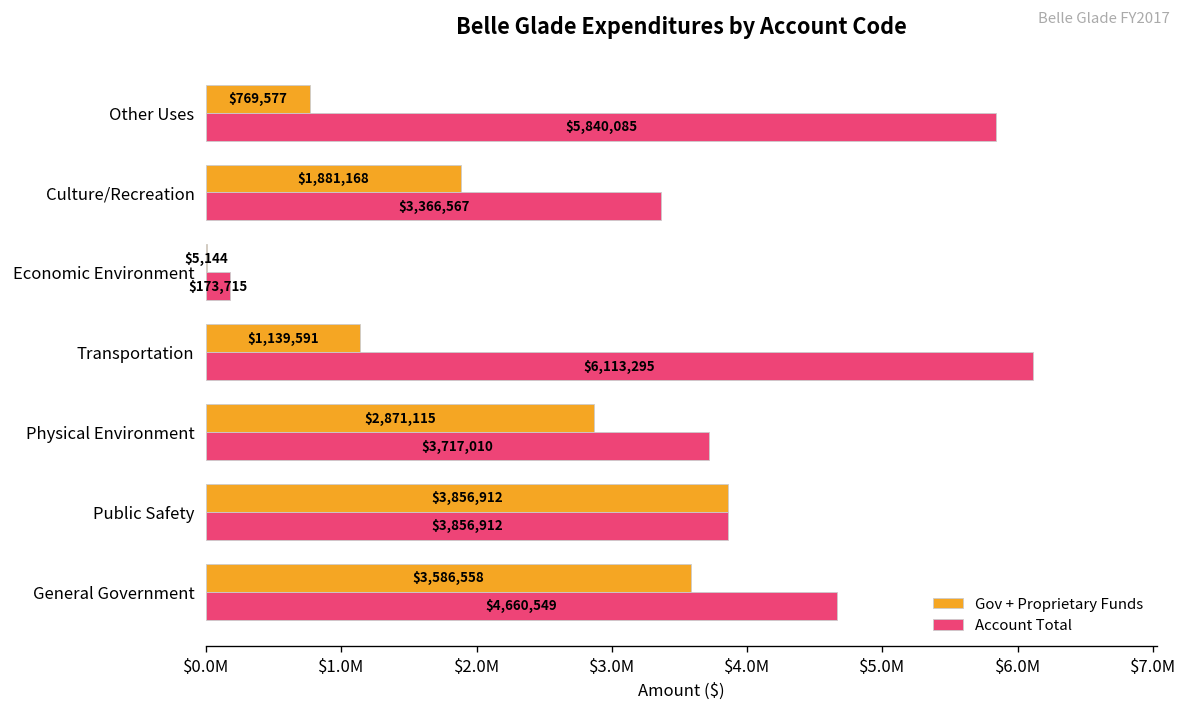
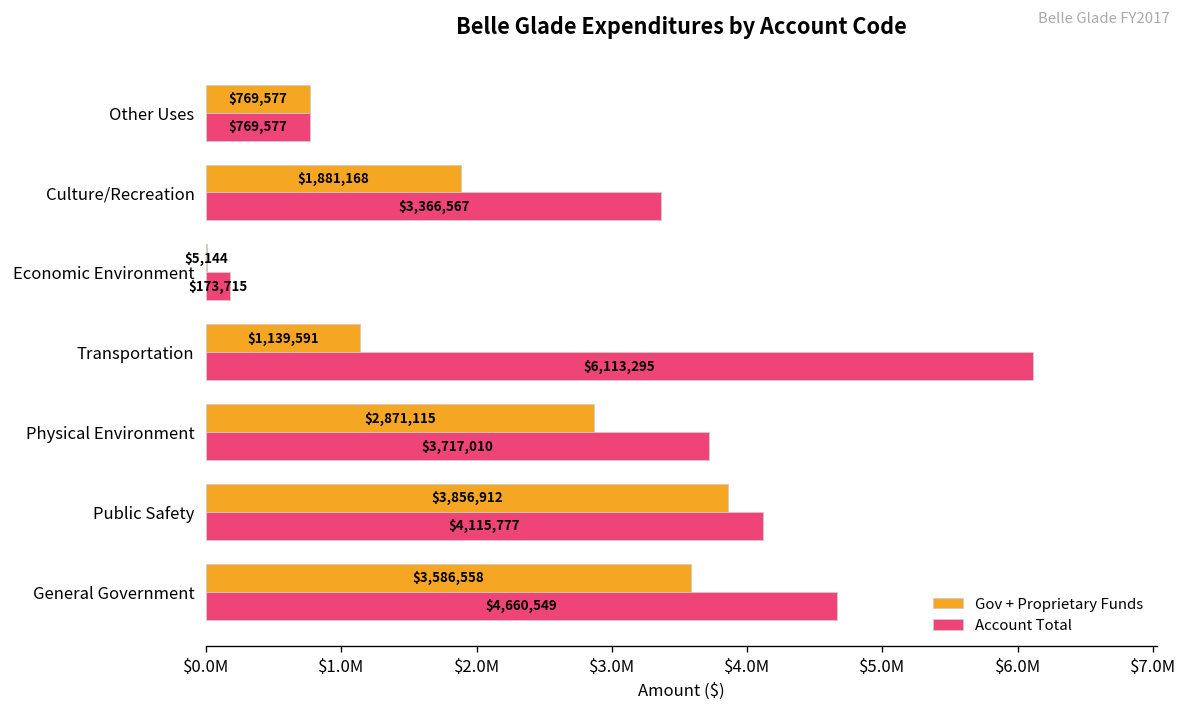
Account Total, Other Uses: $5,840,085 -> $769,577
Account Total, Public Safety: $3,856,912 -> $4,115,777
